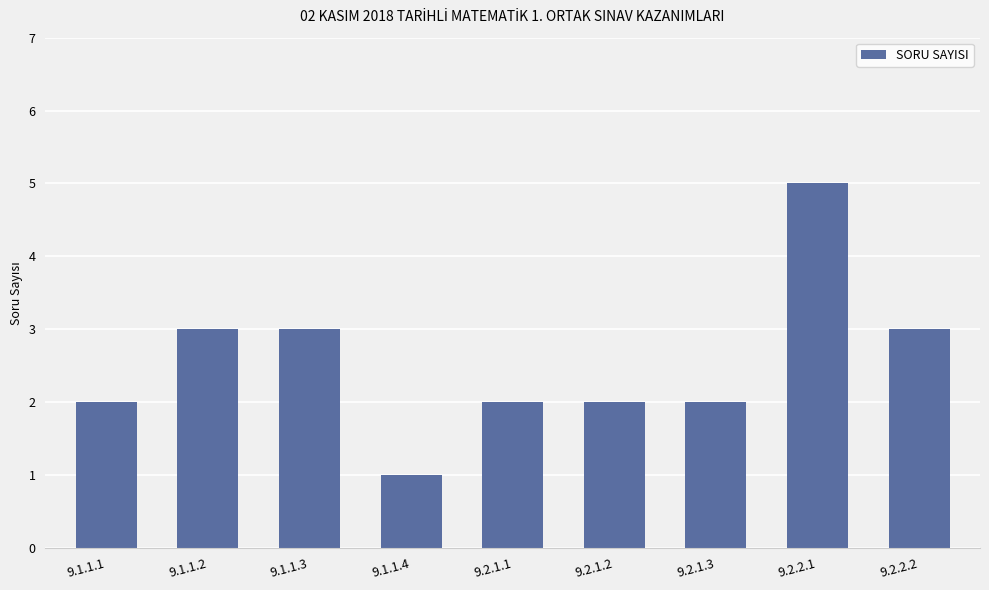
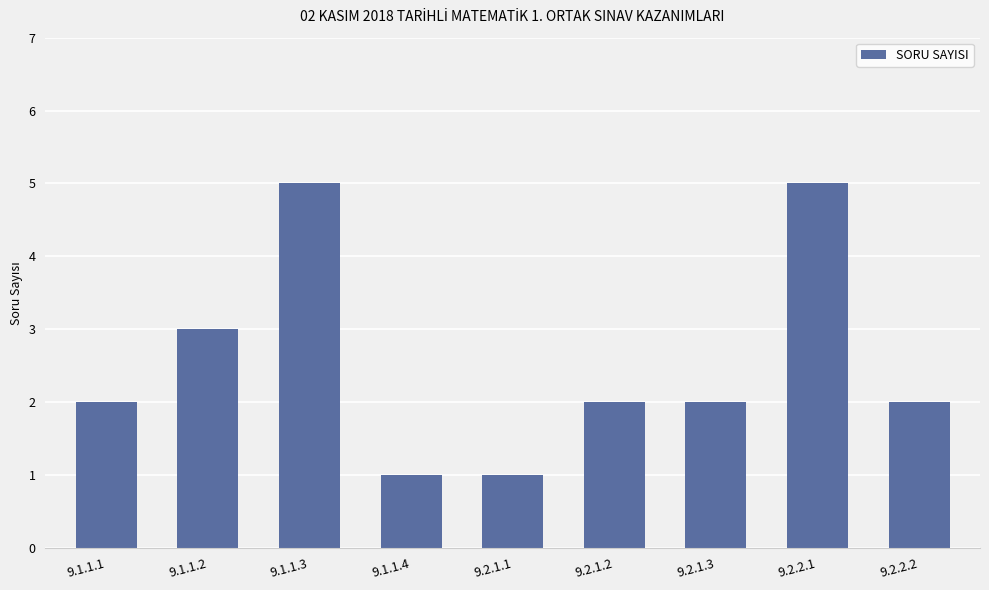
9.1.1.3: 3 -> 5
9.2.1.1: 2 -> 1
9.2.2.2: 3 -> 2
